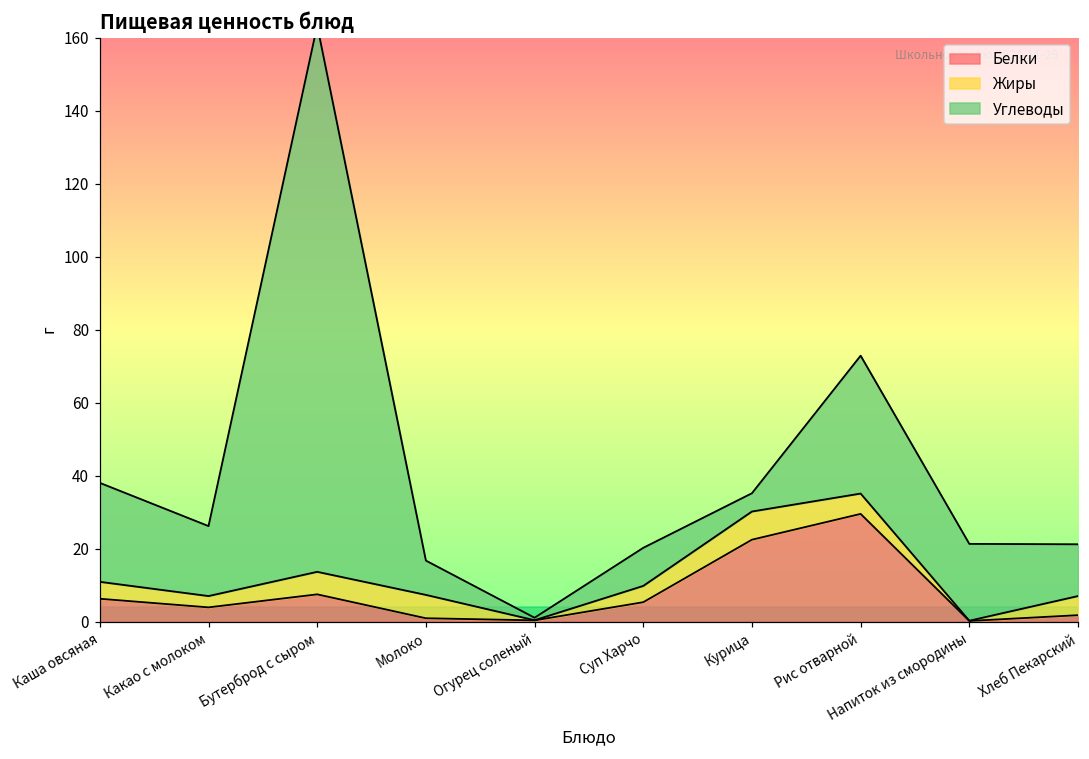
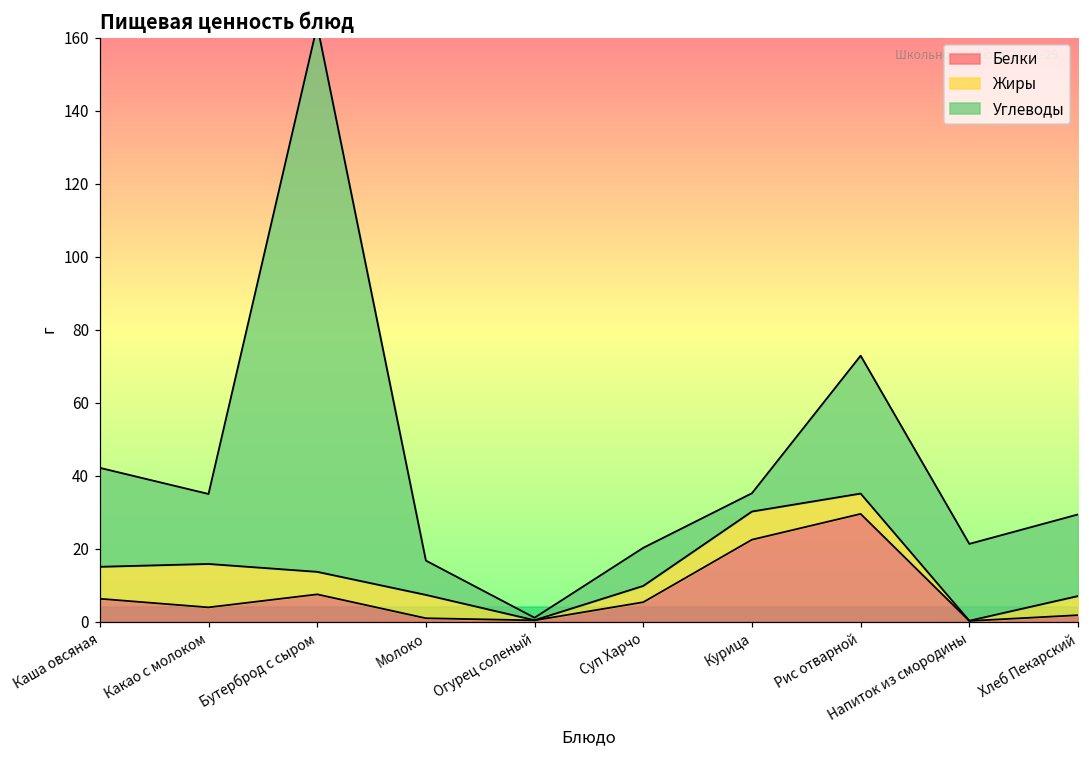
Жиры, Каша овсяная: 5 -> 9
Жиры, Какао с молоком: 3 -> 12
Углеводы, Хлеб Пекарский: 14 -> 22
